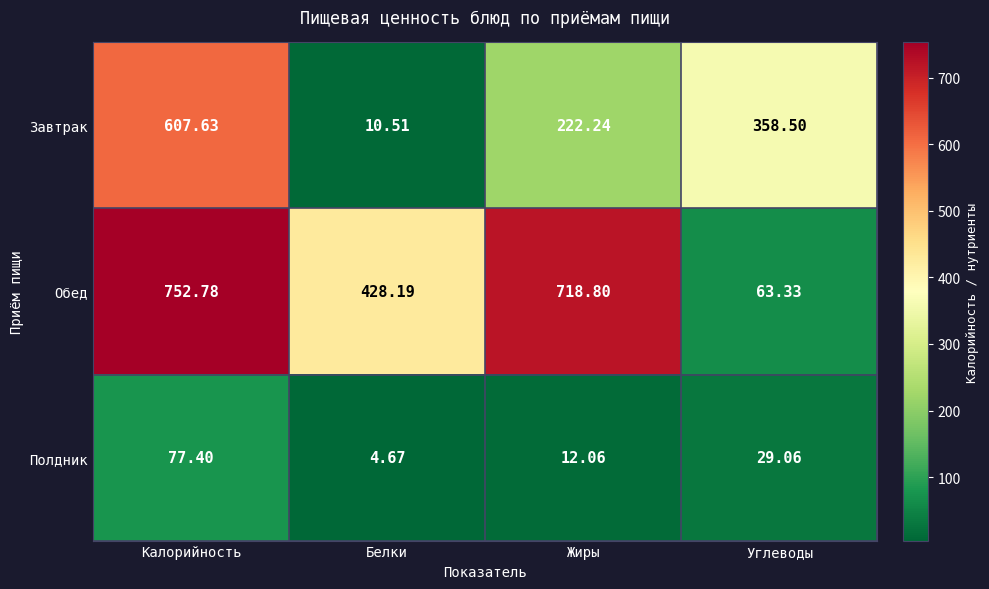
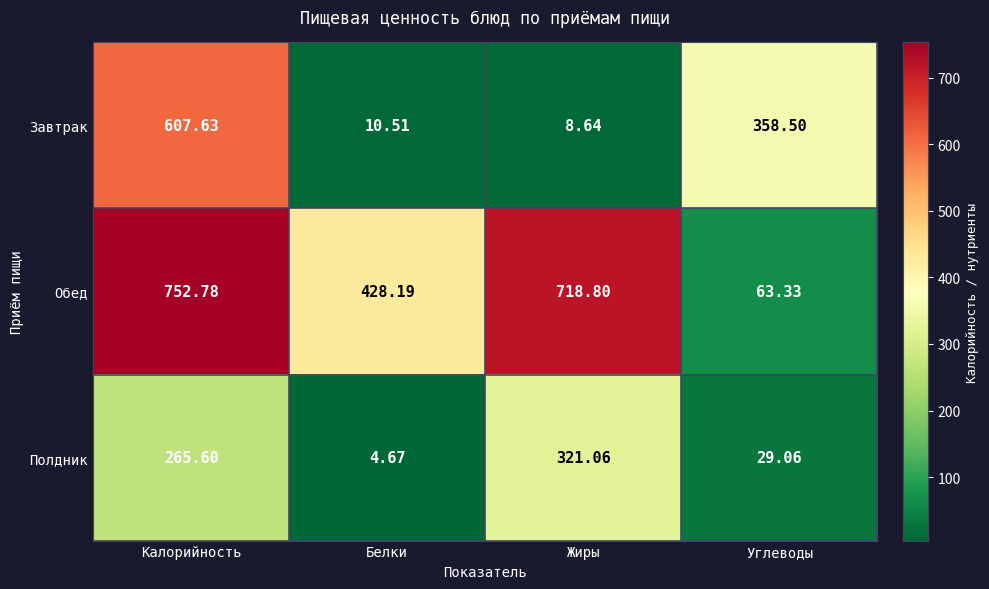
Завтрак, Жиры: 222.24 -> 8.64
Полдник, Калорийность: 77.40 -> 265.60
Полдник, Жиры: 12.06 -> 321.06
